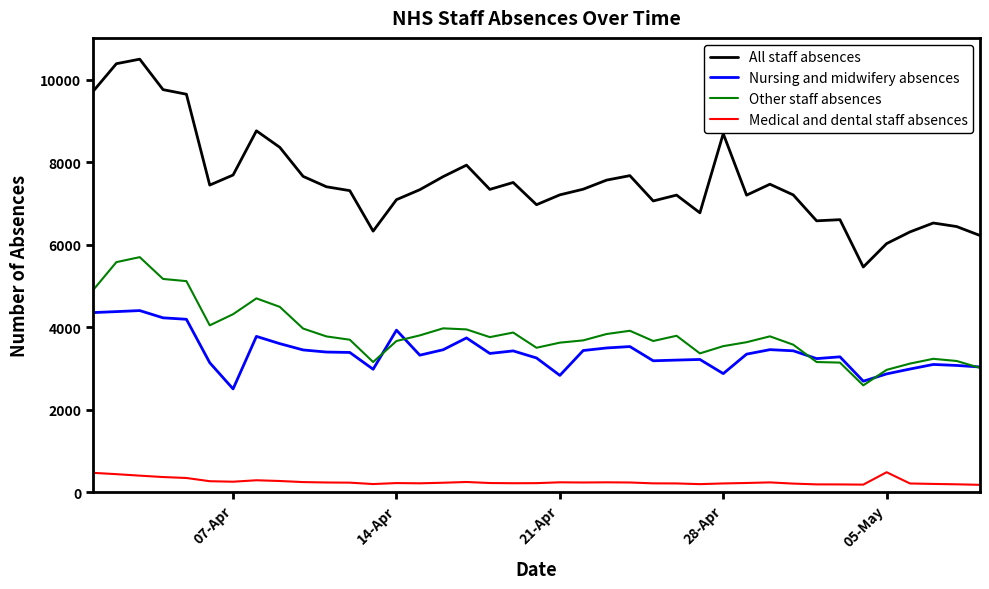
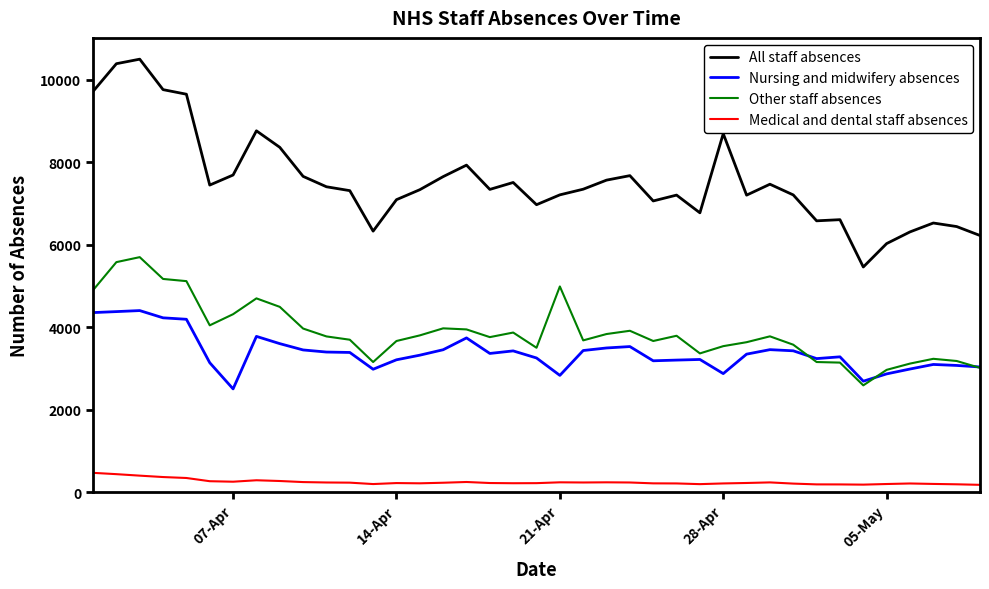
Nursing and midwifery absences, 14-Apr: 3900 -> 3200
Other staff absences, 21-Apr: 3600 -> 5000
Medical and dental staff absences, 05-May: 500 -> 200
